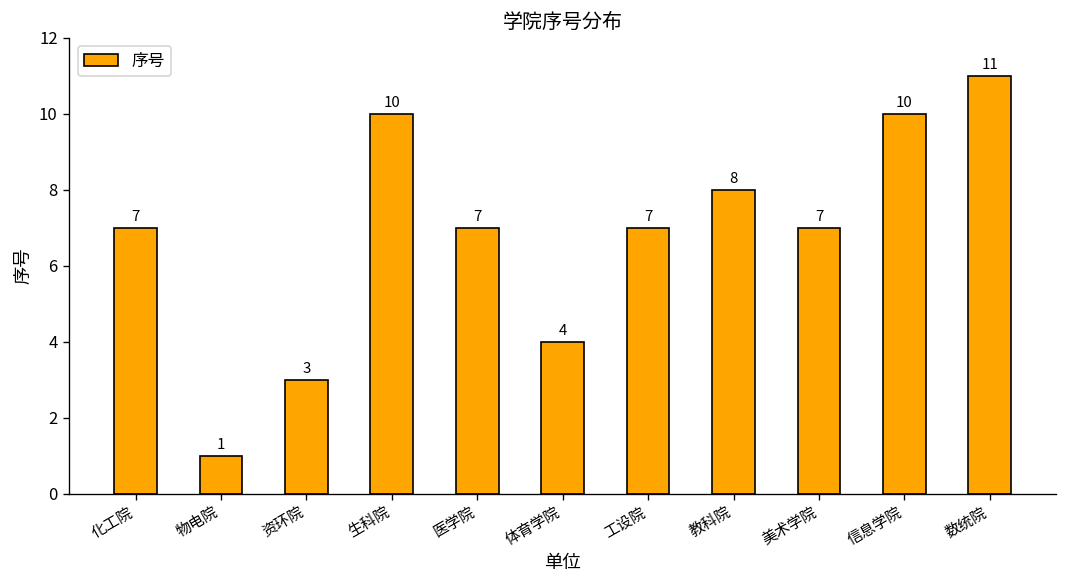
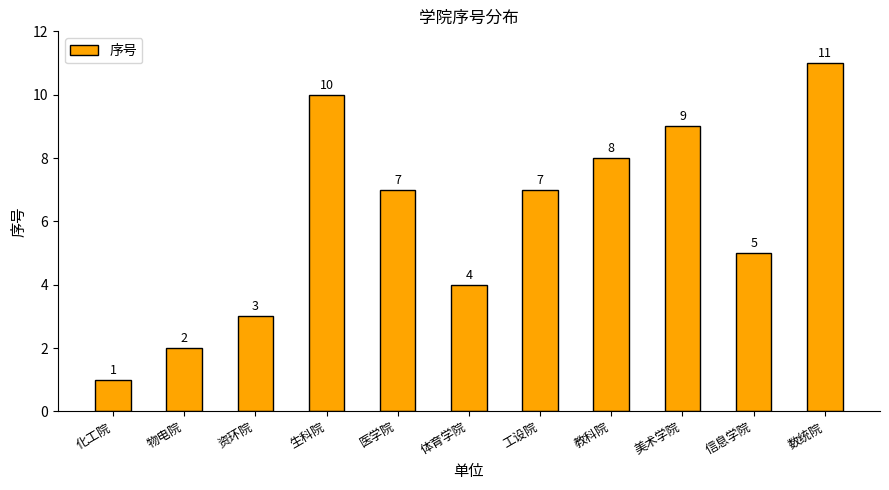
化工院: 7 -> 1
物电院: 1 -> 2
美术学院: 7 -> 9
信息学院: 10 -> 5
